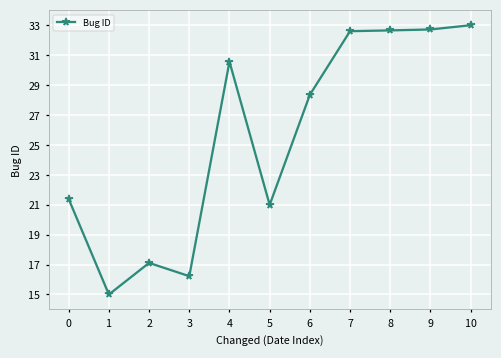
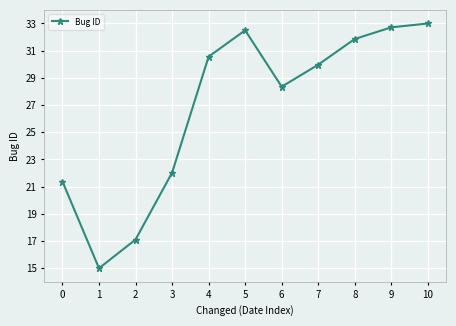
3: 16.2 -> 22.0
5: 21.0 -> 32.5
7: 32.6 -> 30.0
8: 32.7 -> 31.9
